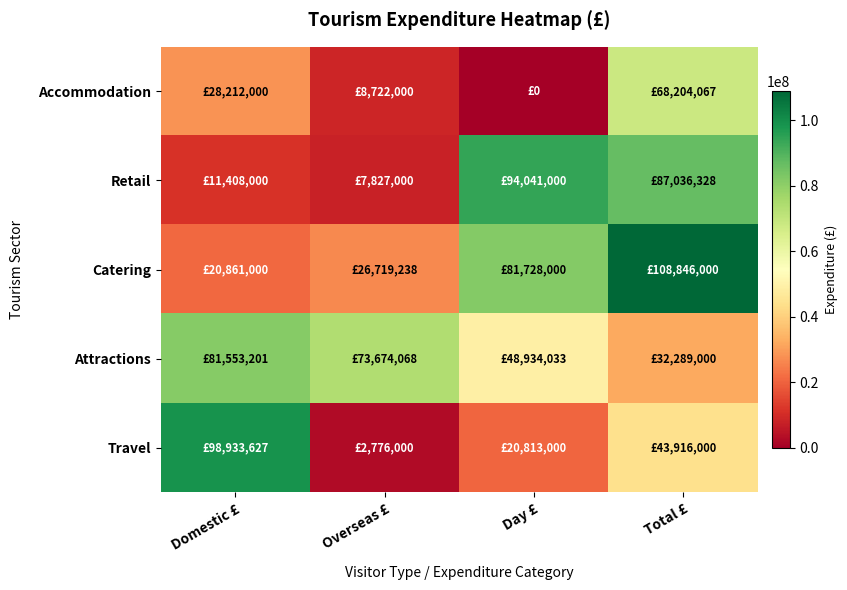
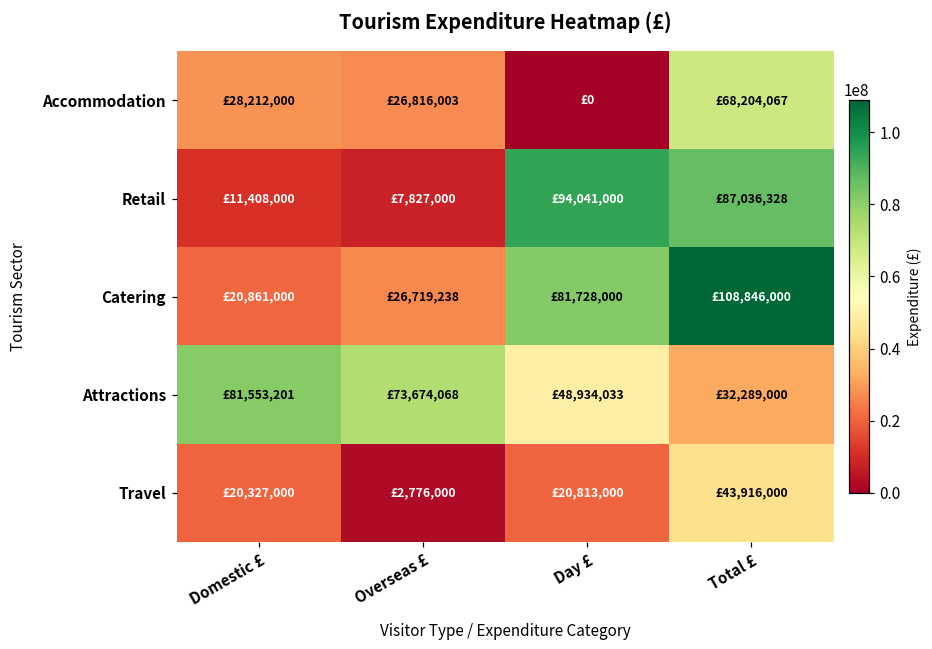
Accommodation, Overseas £: £8,722,000 -> £26,816,003
Travel, Domestic £: £98,933,627 -> £20,327,000
